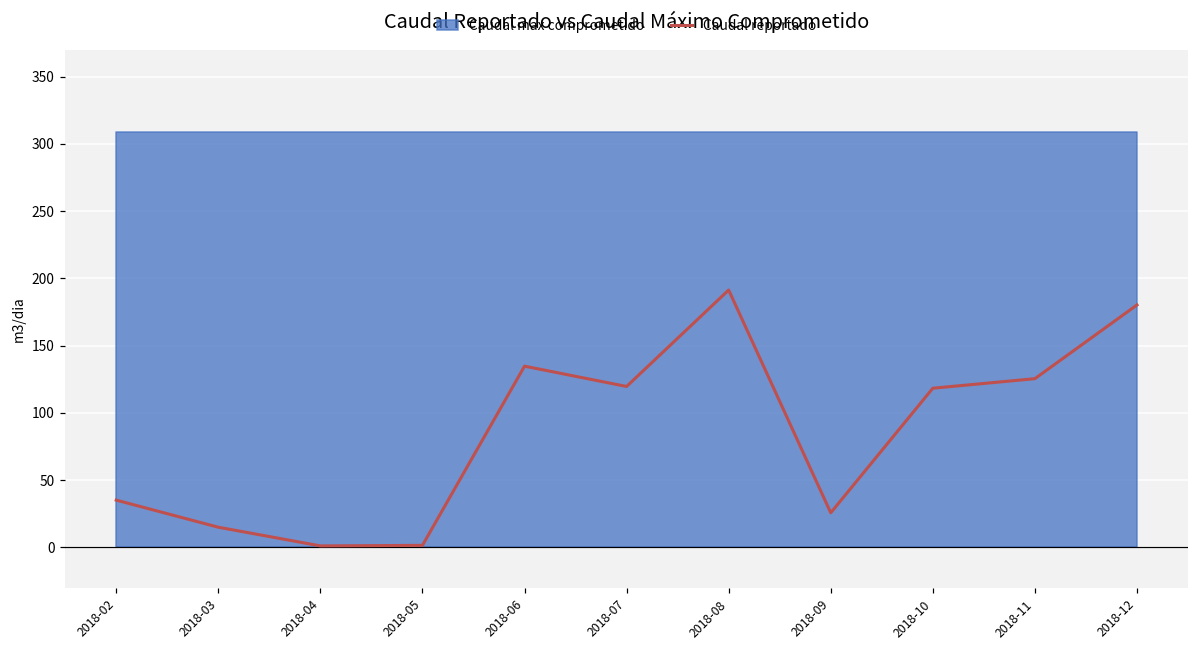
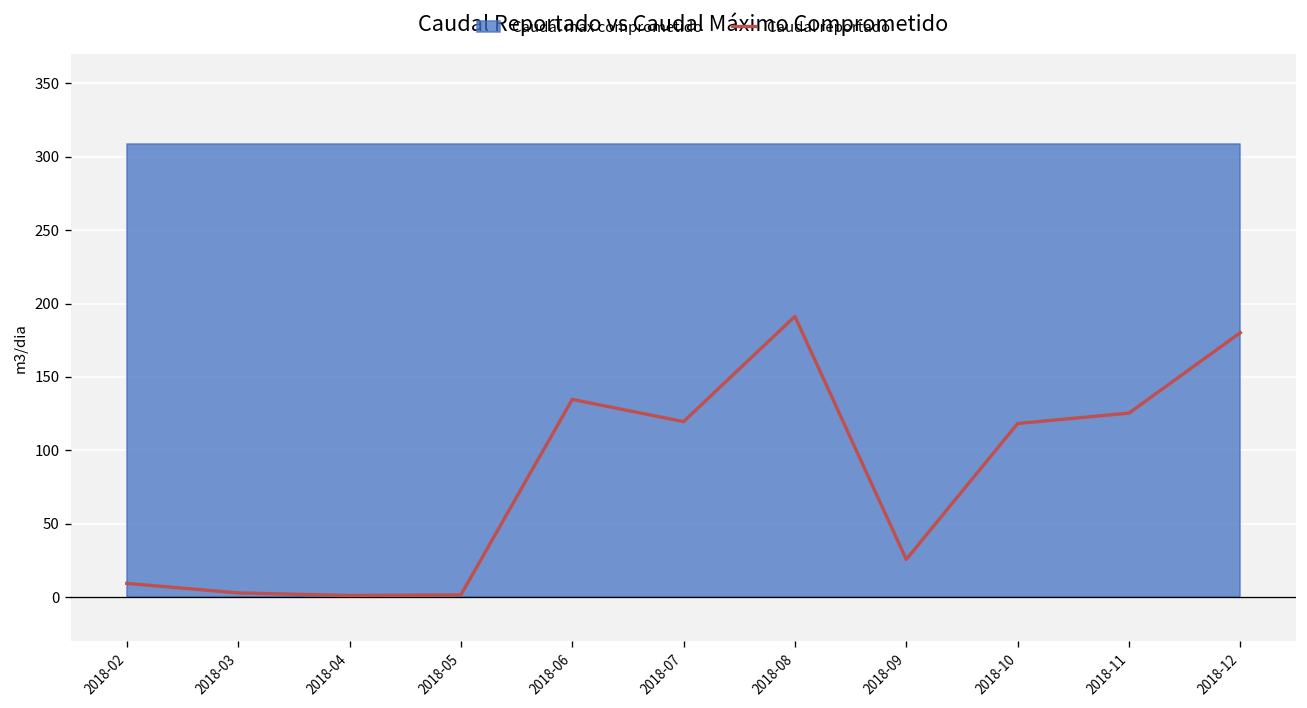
Caudal reportado, 2018-02: 35 -> 9
Caudal reportado, 2018-03: 15 -> 3
